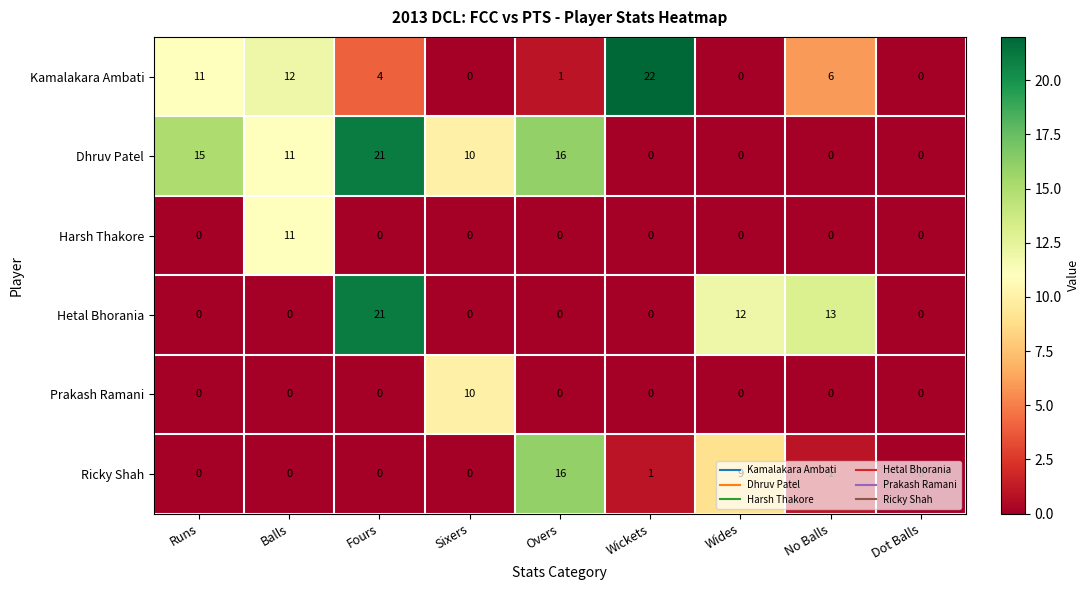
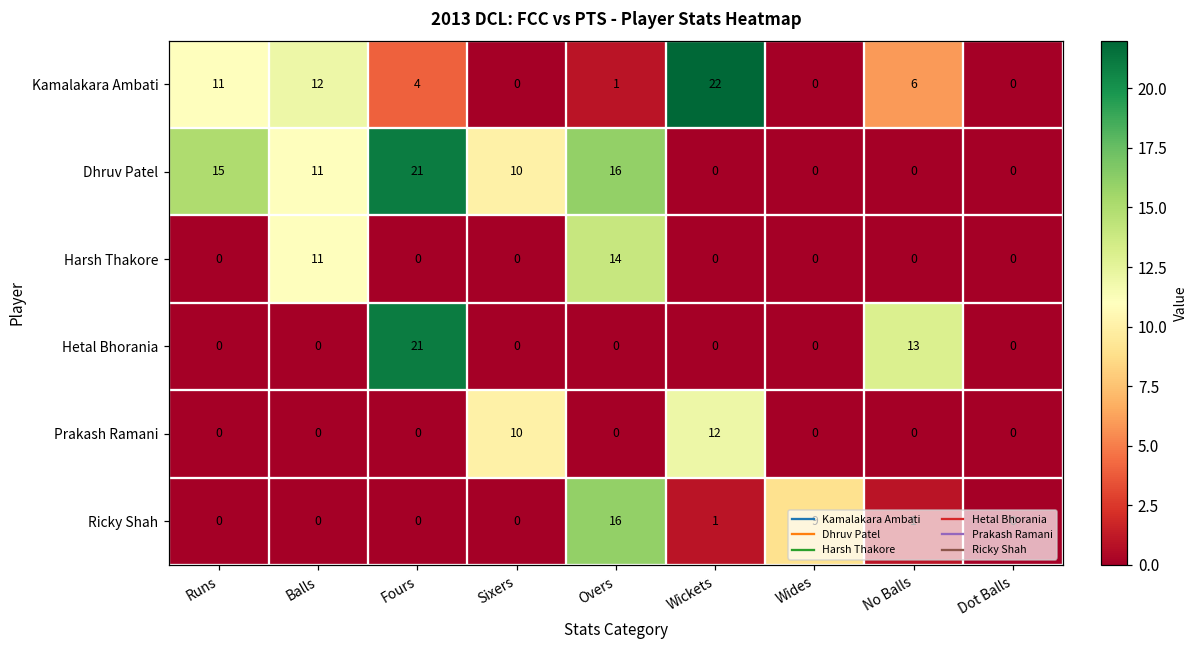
Harsh Thakore, Overs: 0 -> 14
Hetal Bhorania, Wides: 12 -> 0
Prakash Ramani, Wickets: 0 -> 12
